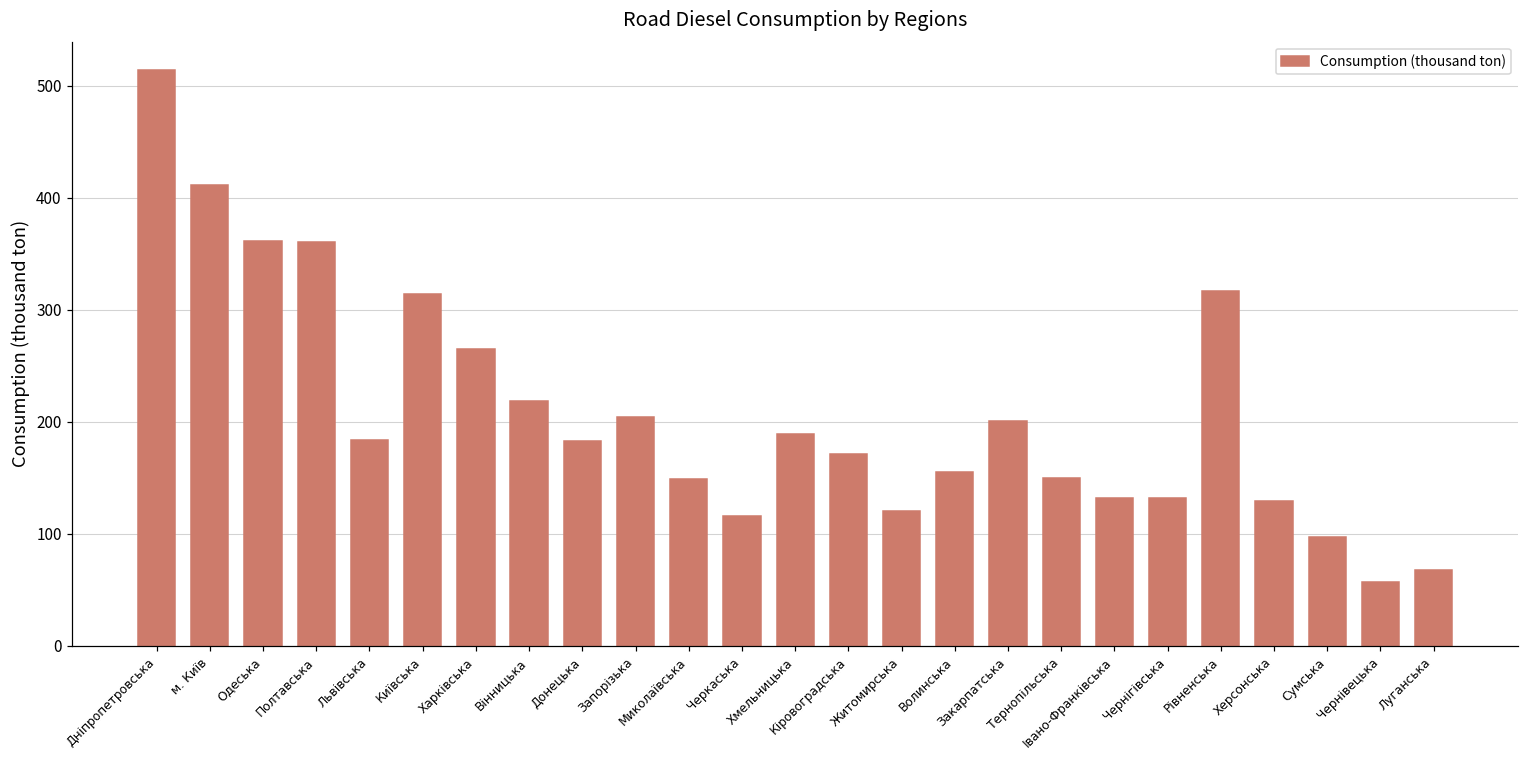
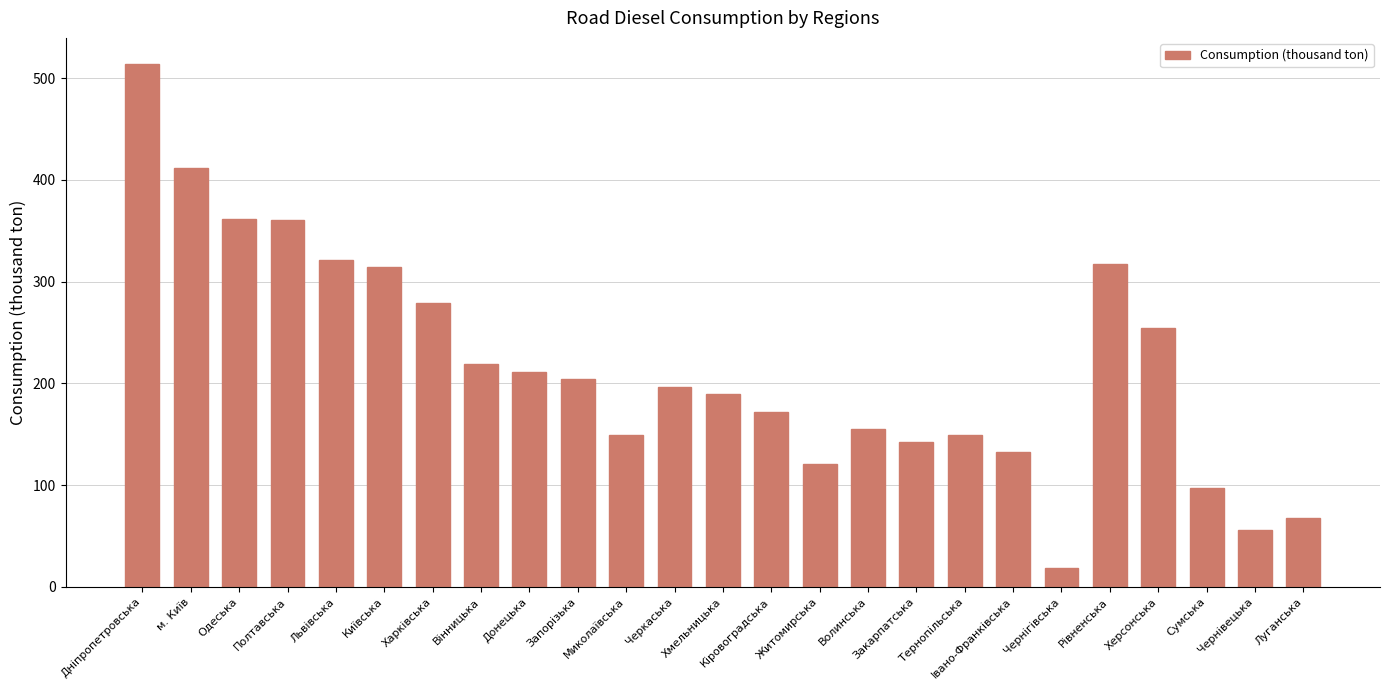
Львівська: 184 -> 322
Харківська: 265 -> 279
Донецька: 183 -> 211
Черкаська: 116 -> 197
Закарпатська: 200 -> 143
Чернігівська: 132 -> 18
Херсонська: 129 -> 254
